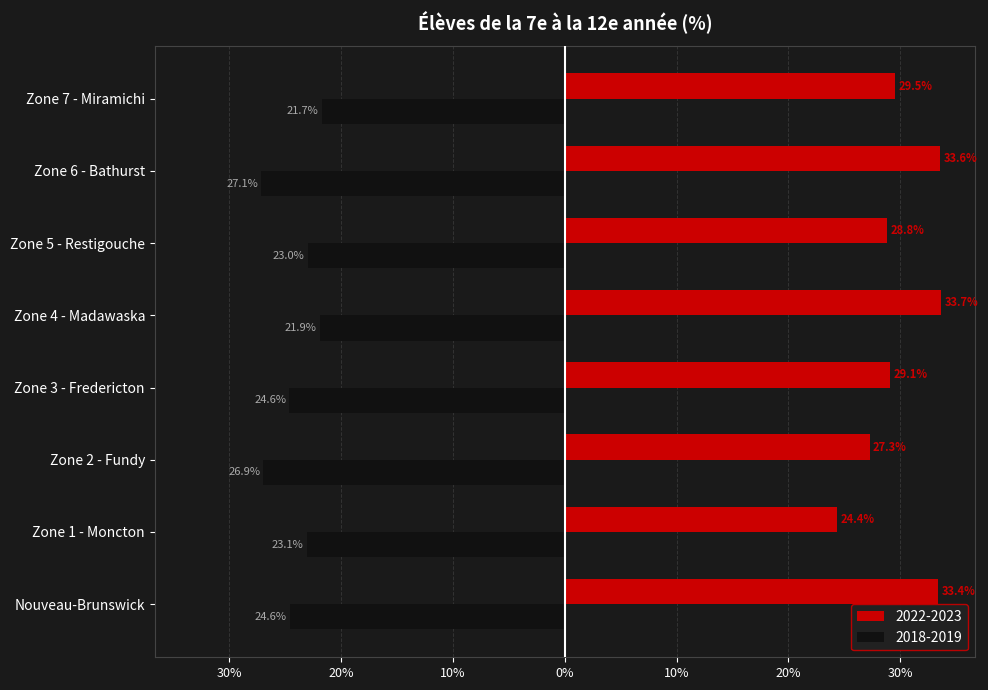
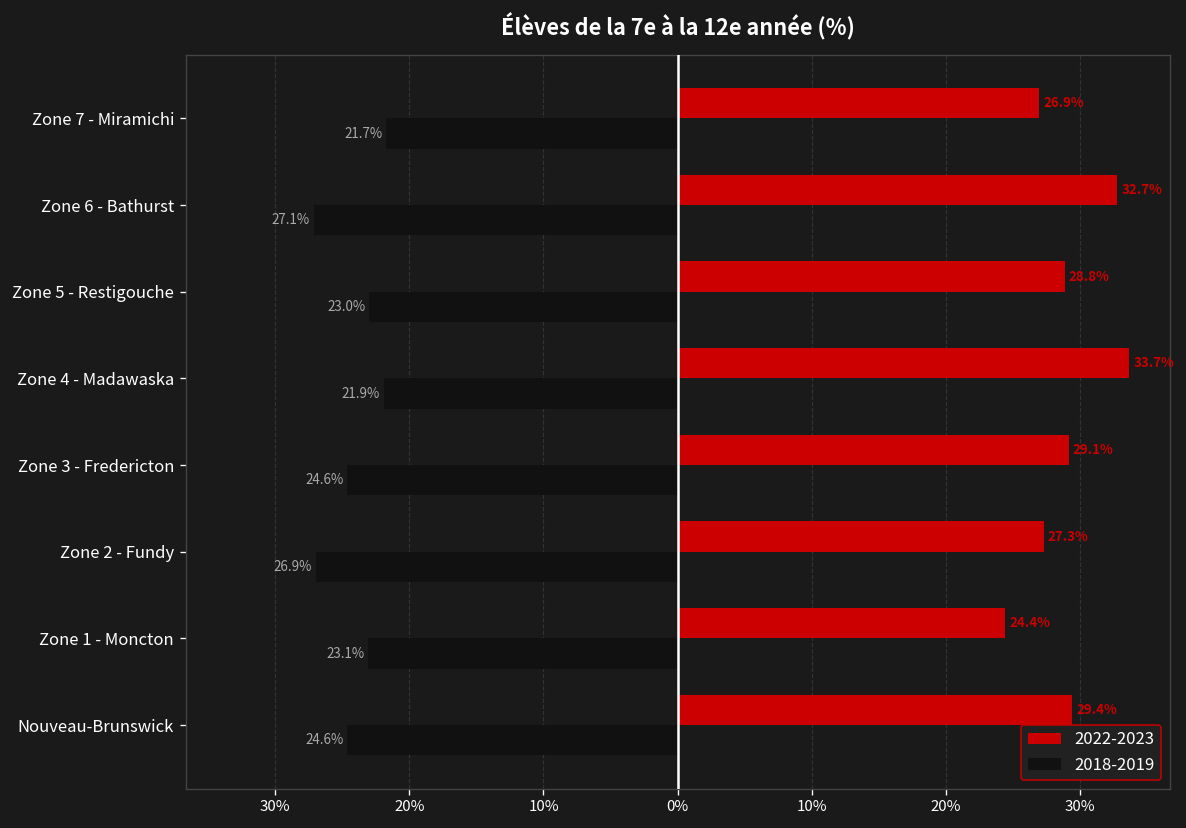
2022-2023, Zone 7 - Miramichi: 29.5% -> 26.9%
2022-2023, Zone 6 - Bathurst: 33.6% -> 32.7%
2022-2023, Nouveau-Brunswick: 33.4% -> 29.4%
